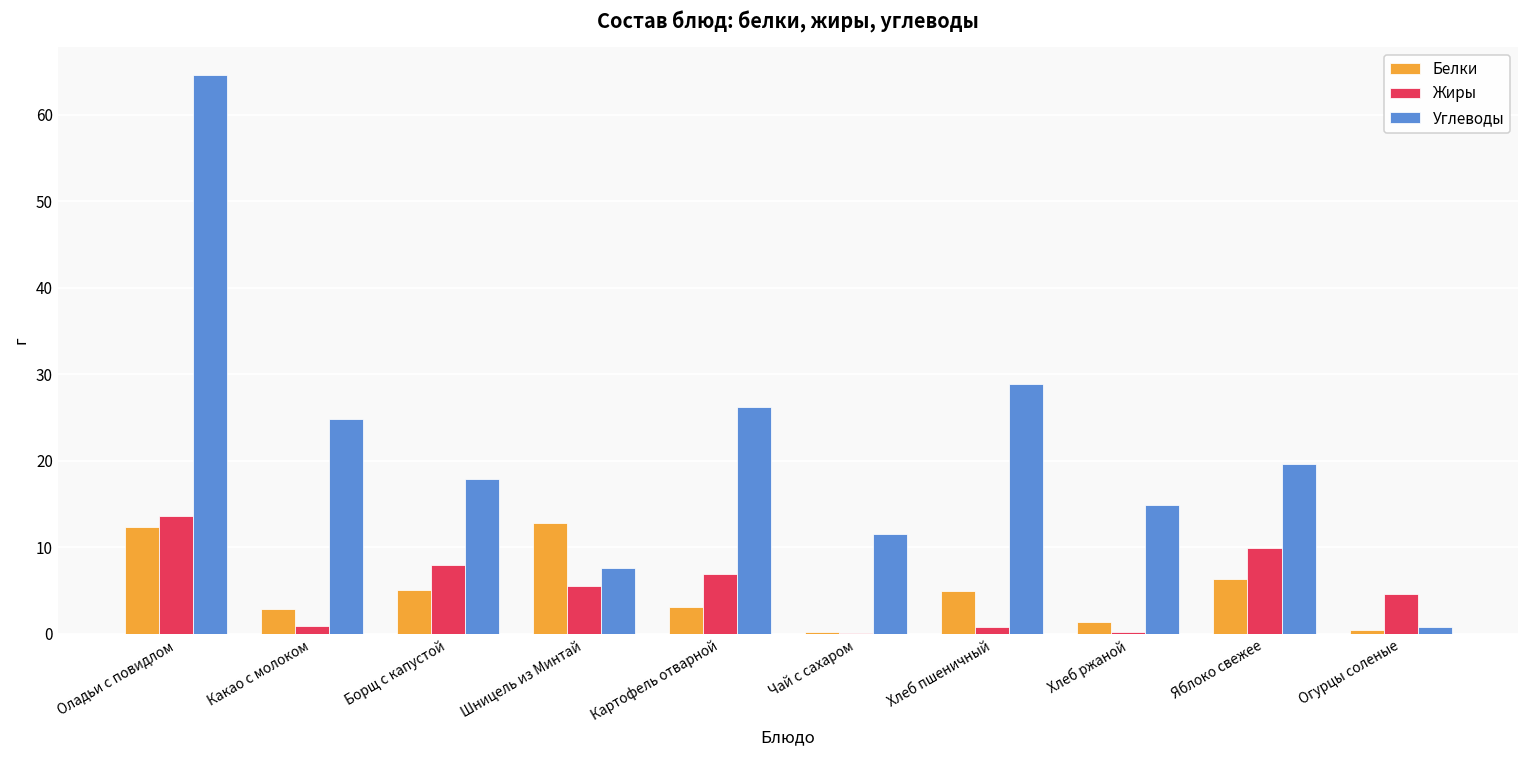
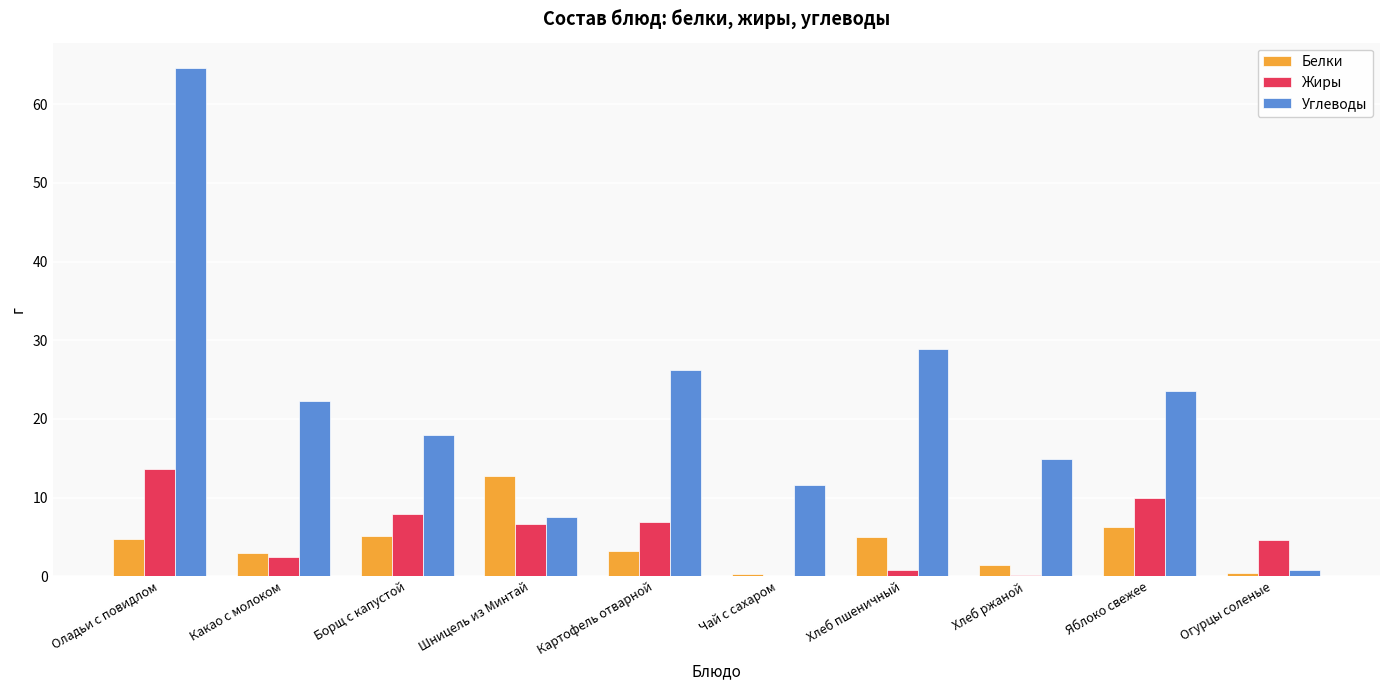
Белки, Оладьи с повидлом: 12 -> 5
Жиры, Какао с молоком: 1 -> 3
Углеводы, Какао с молоком: 25 -> 22
Жиры, Шницель из Минтай: 6 -> 7
Углеводы, Яблоко свежее: 20 -> 24
